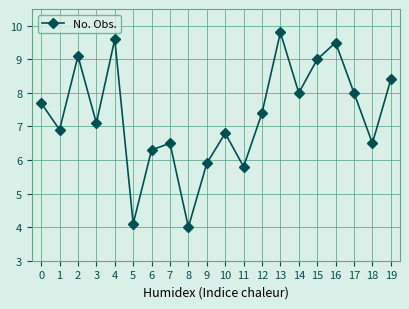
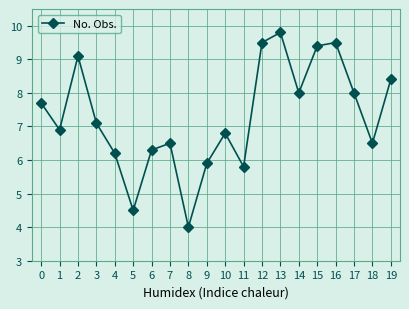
4: 9.6 -> 6.2
5: 4.1 -> 4.5
12: 7.4 -> 9.5
15: 9.0 -> 9.4
